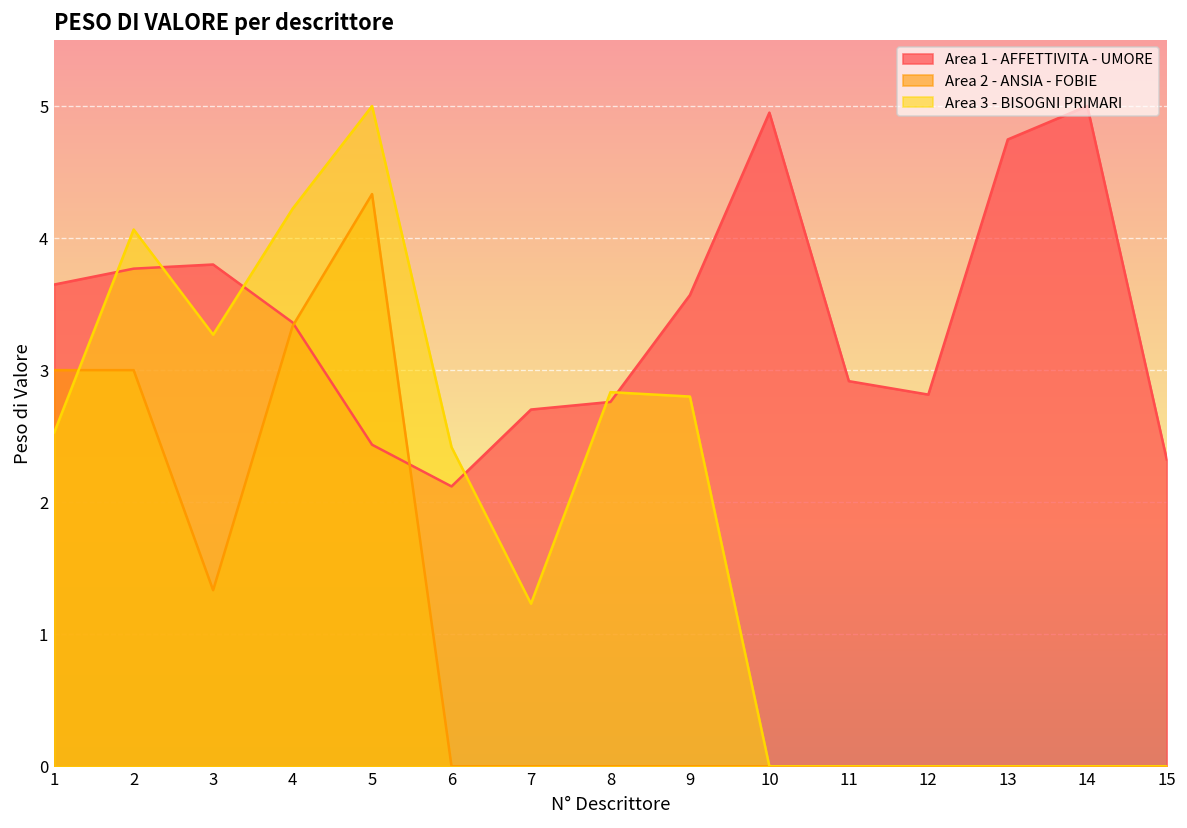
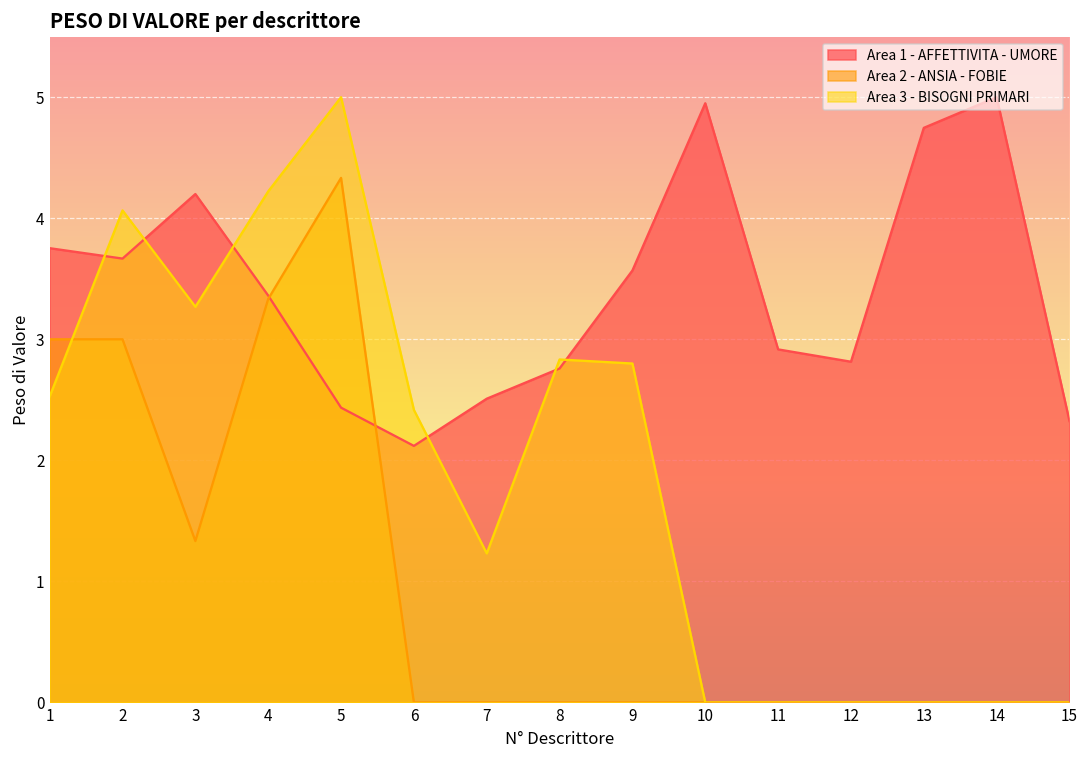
Area 1 - AFFETTIVITA - UMORE, 1: 3.65 -> 3.75
Area 1 - AFFETTIVITA - UMORE, 2: 3.77 -> 3.67
Area 1 - AFFETTIVITA - UMORE, 3: 3.8 -> 4.2
Area 1 - AFFETTIVITA - UMORE, 7: 2.70 -> 2.51
